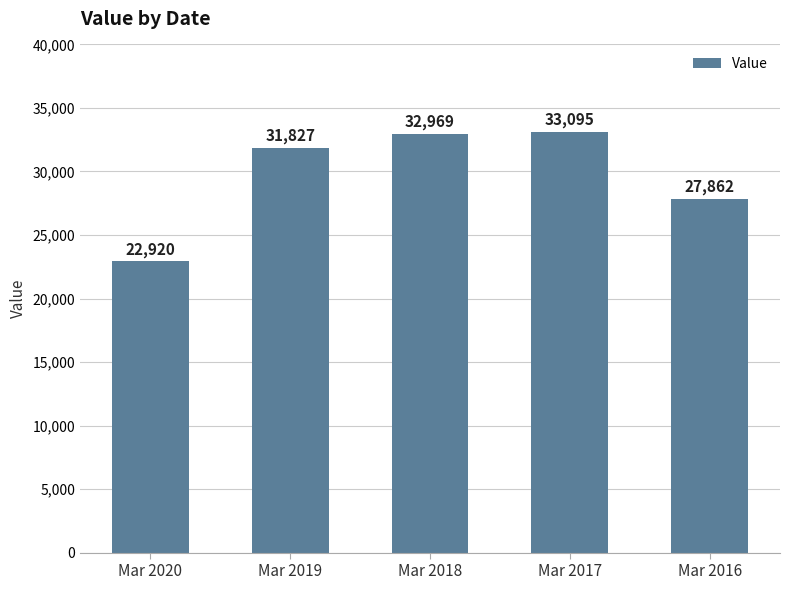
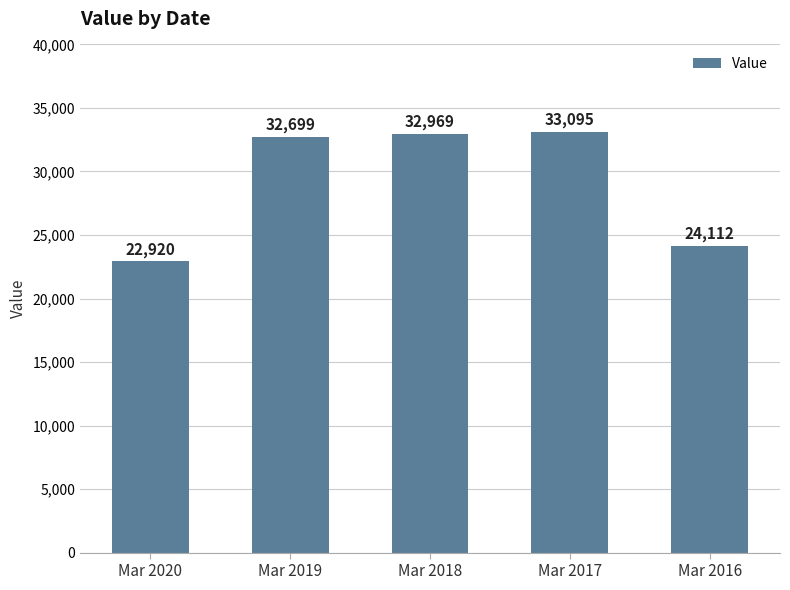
Mar 2019: 31,827 -> 32,699
Mar 2016: 27,862 -> 24,112
